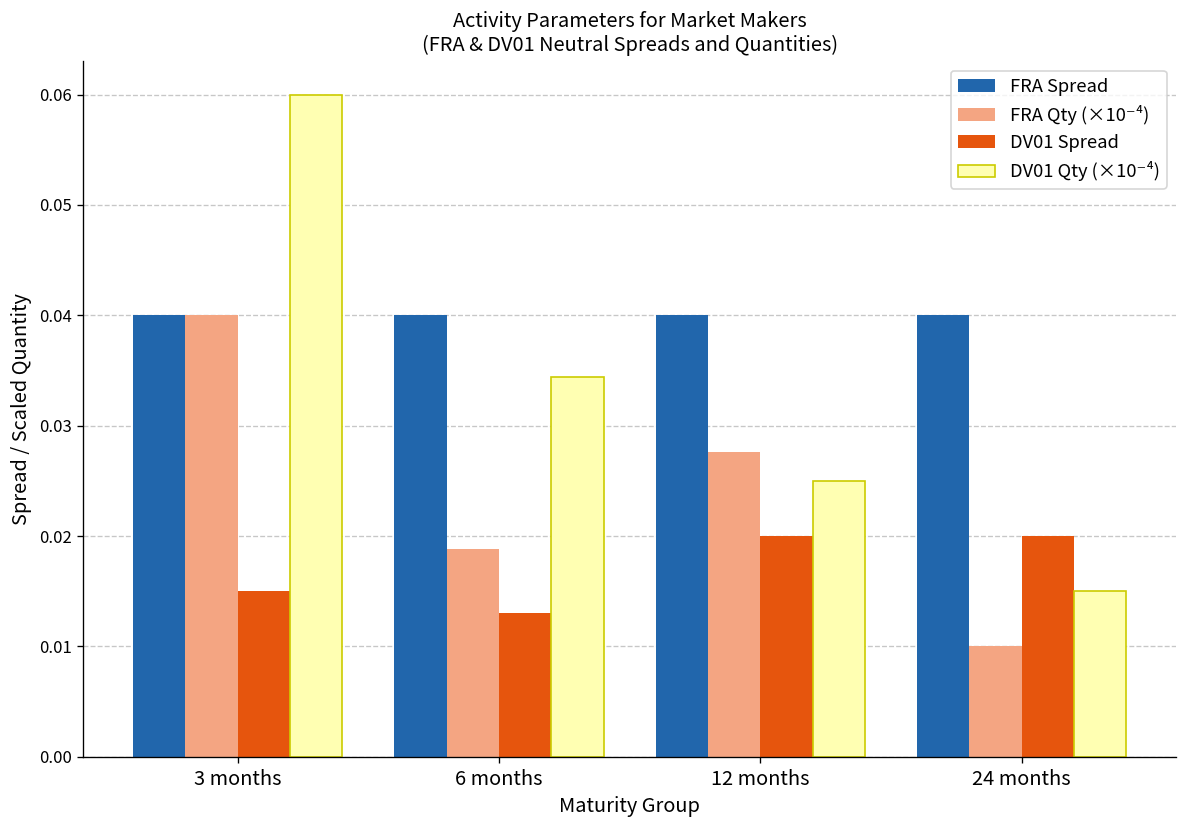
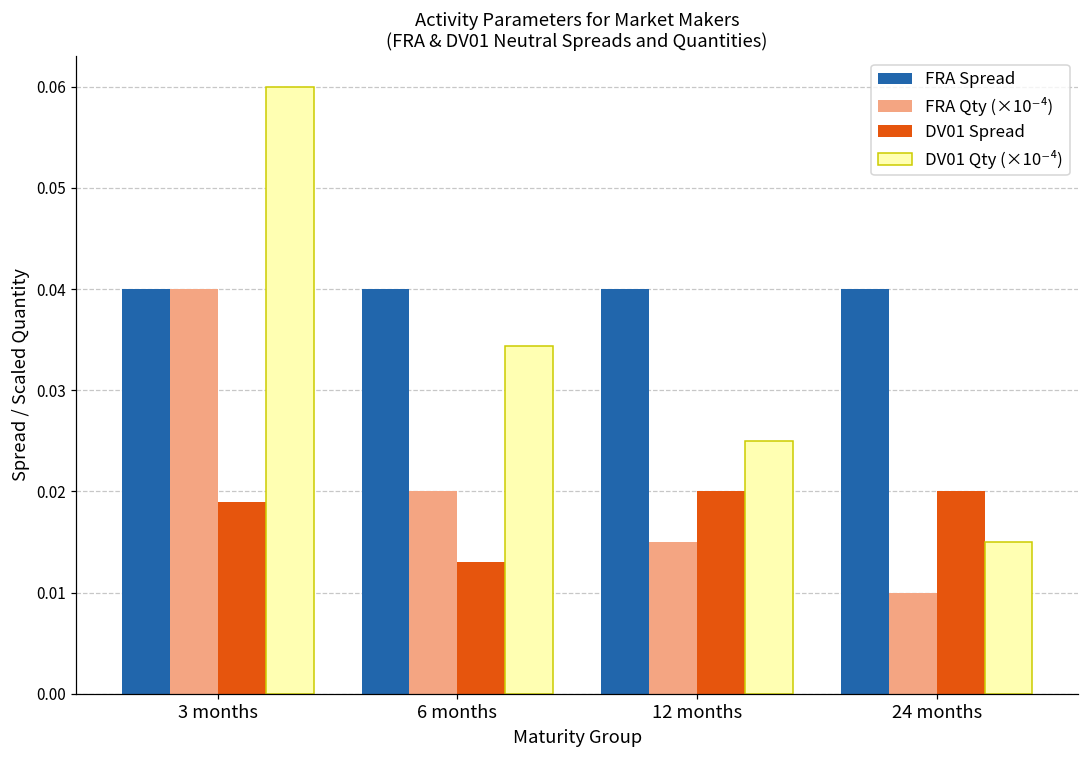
DV01 Spread, 3 months: 0.015 -> 0.019
FRA Qty (×10⁻⁴), 6 months: 0.019 -> 0.020
FRA Qty (×10⁻⁴), 12 months: 0.028 -> 0.015
